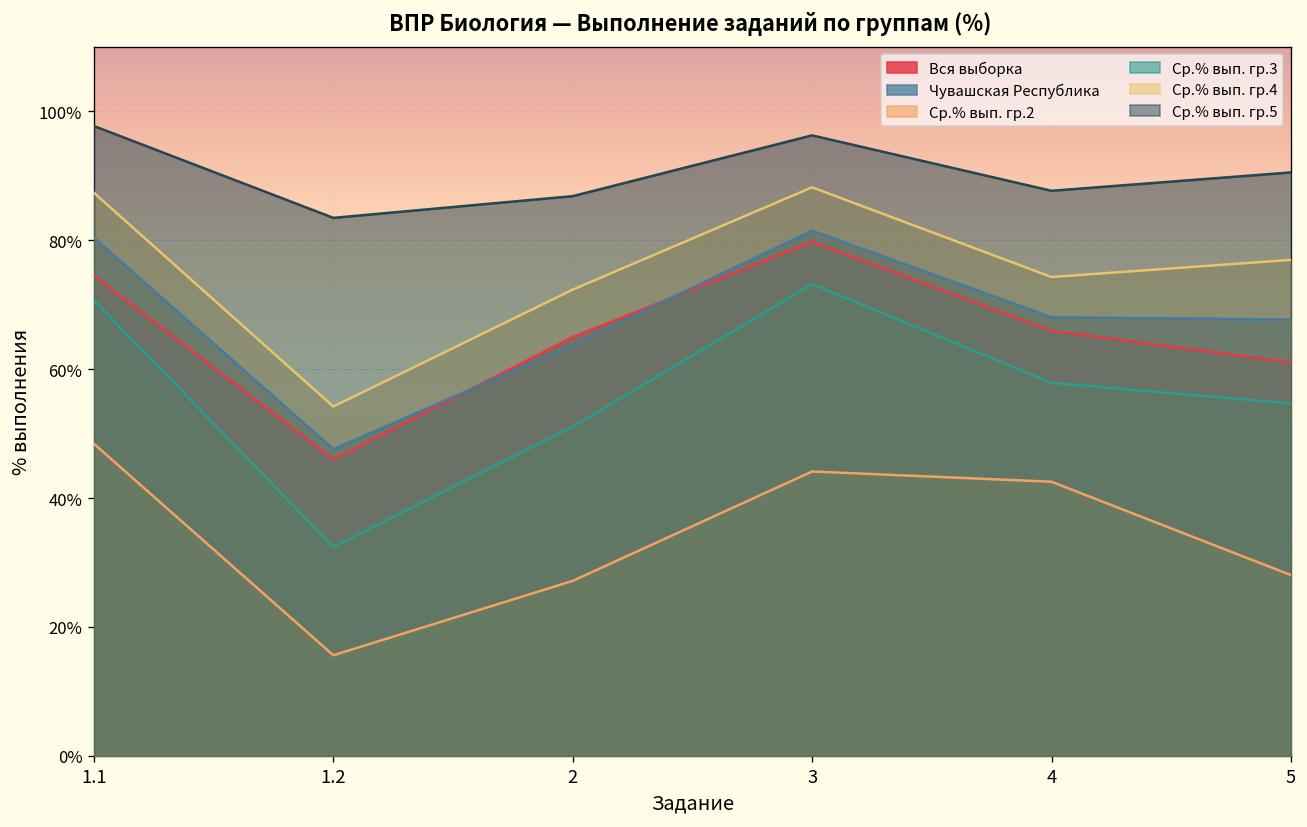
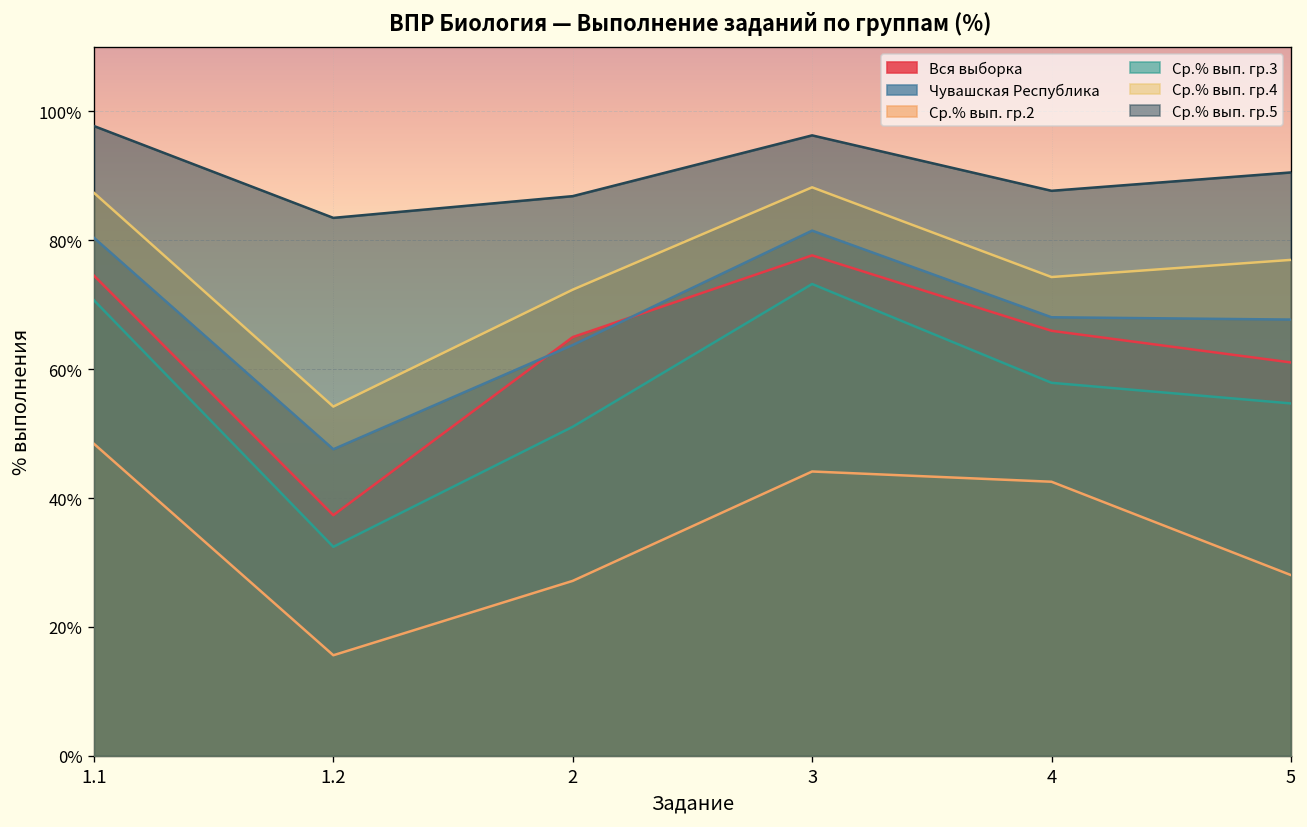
Вся выборка, 1.2: 46% -> 37%
Вся выборка, 3: 80% -> 78%
